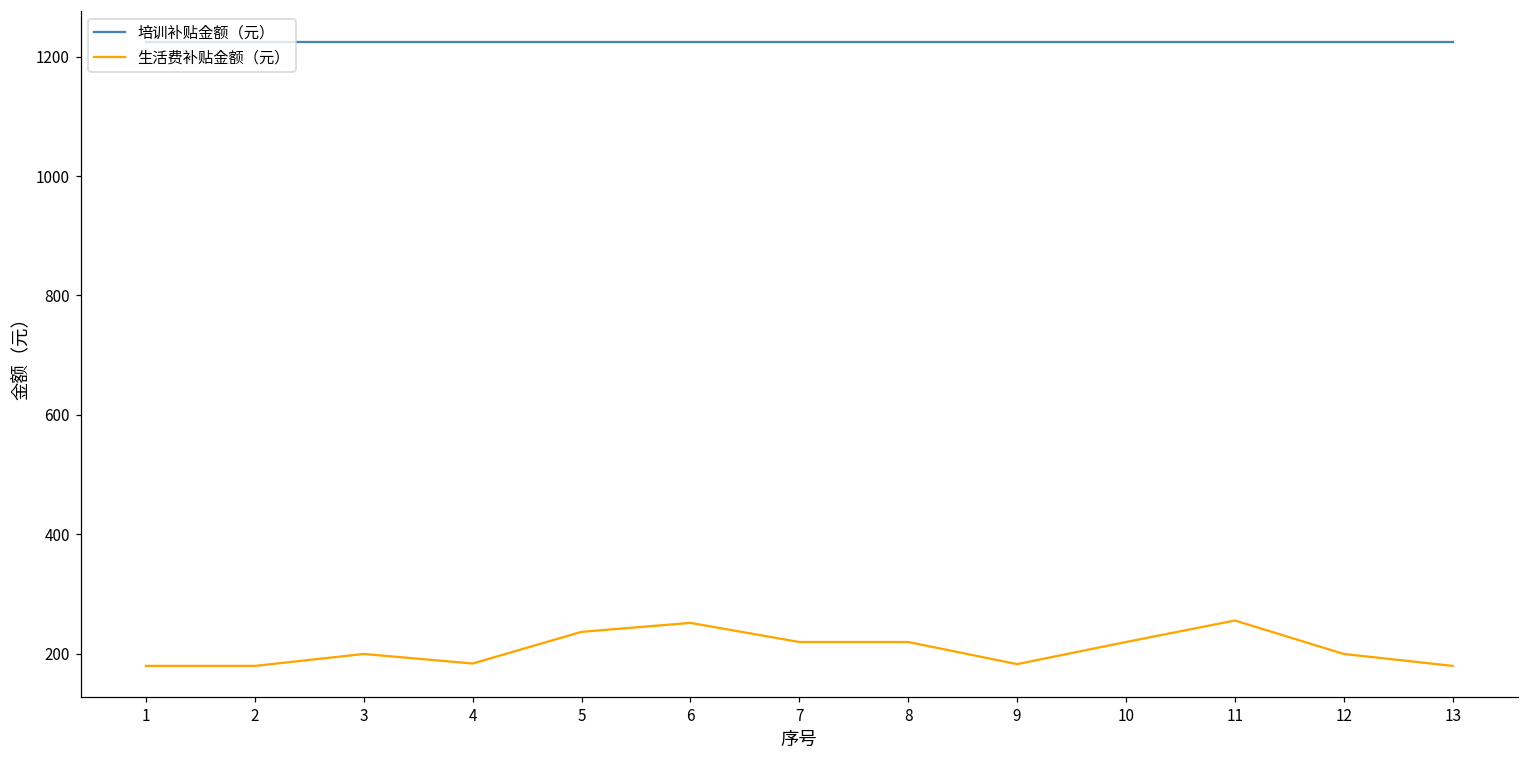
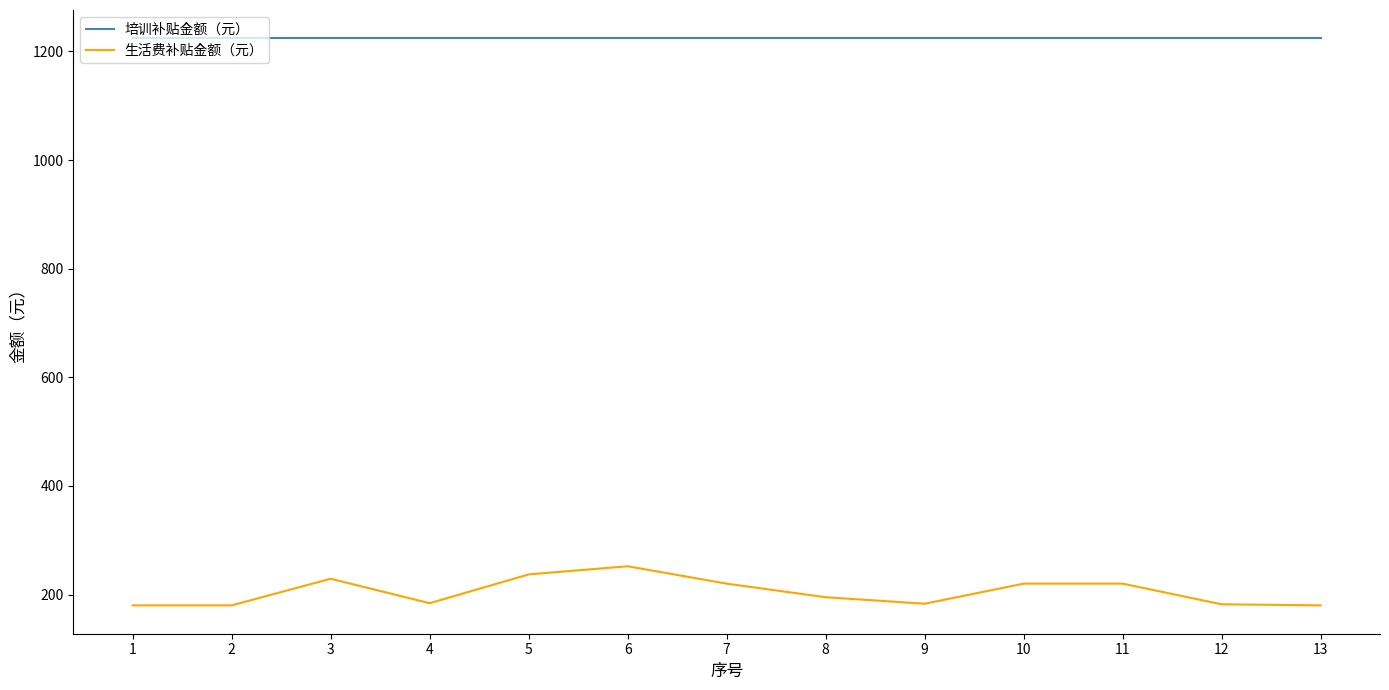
生活费补贴金额（元）, 3: 200 -> 230
生活费补贴金额（元）, 8: 220 -> 200
生活费补贴金额（元）, 11: 260 -> 220
生活费补贴金额（元）, 12: 200 -> 180
